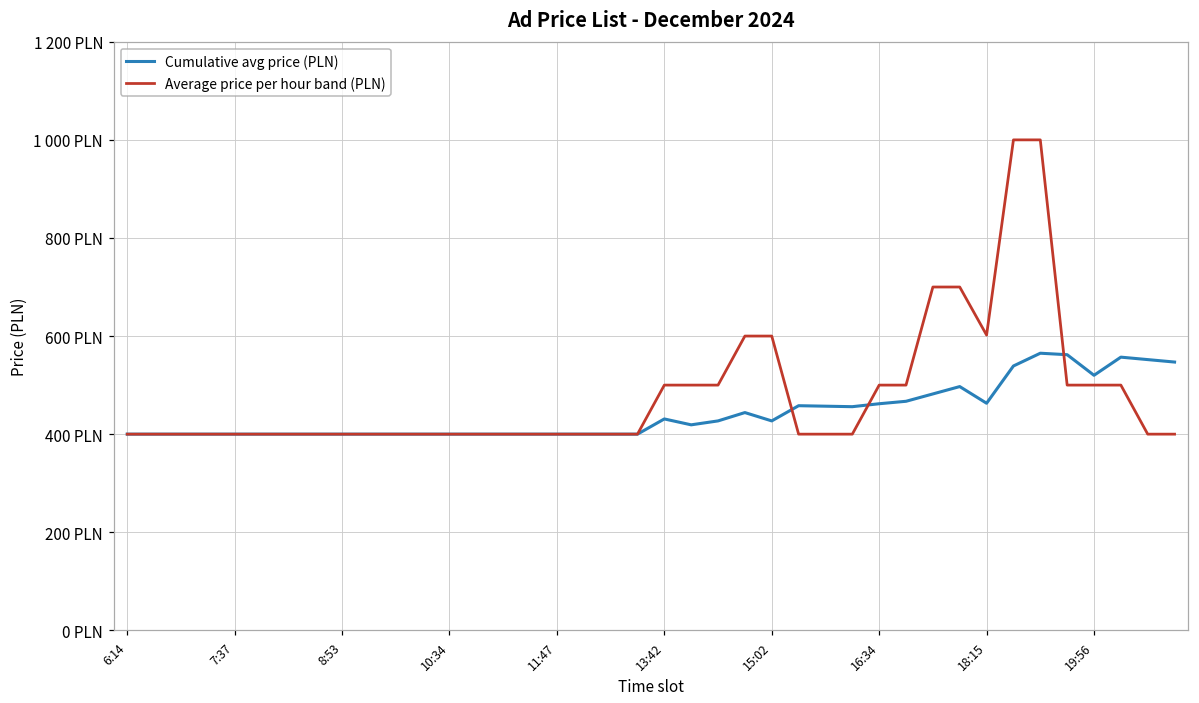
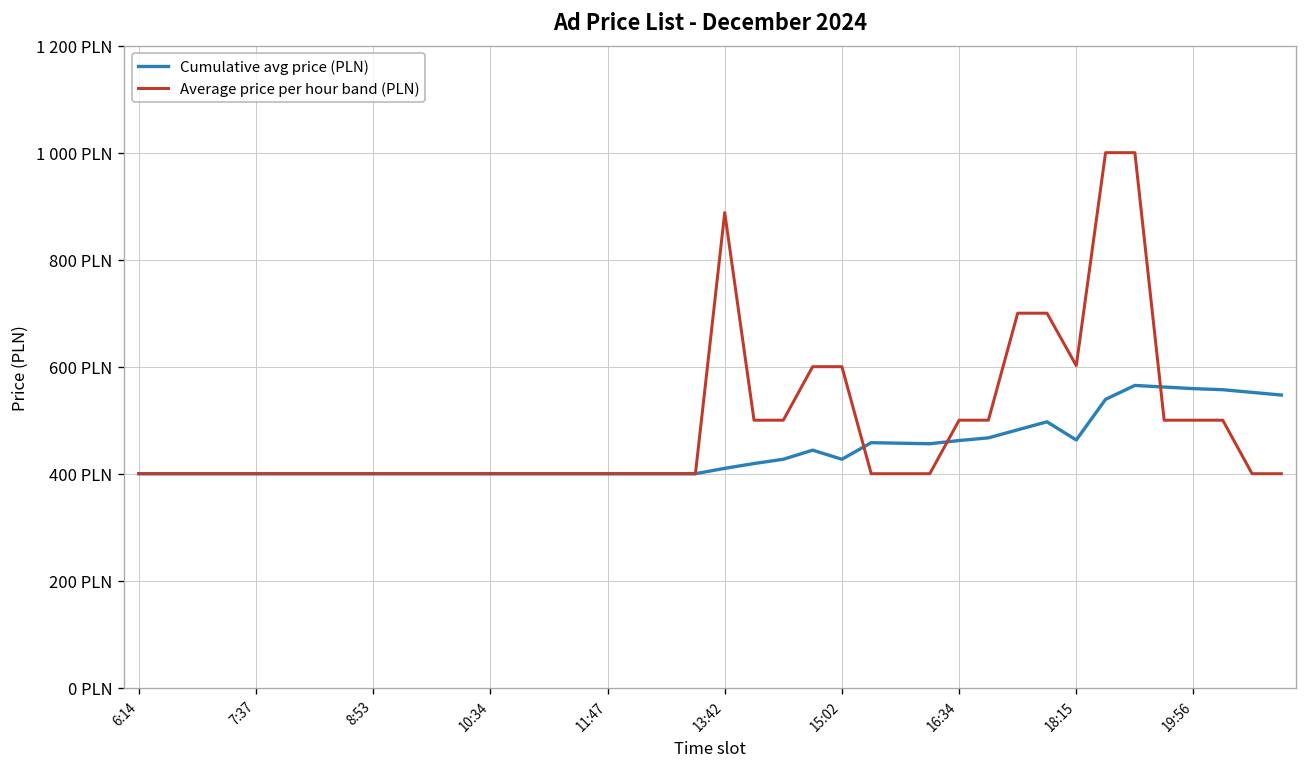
Cumulative avg price (PLN), 13:42: 430 PLN -> 410 PLN
Average price per hour band (PLN), 13:42: 500 PLN -> 890 PLN
Cumulative avg price (PLN), 19:56: 520 PLN -> 560 PLN
